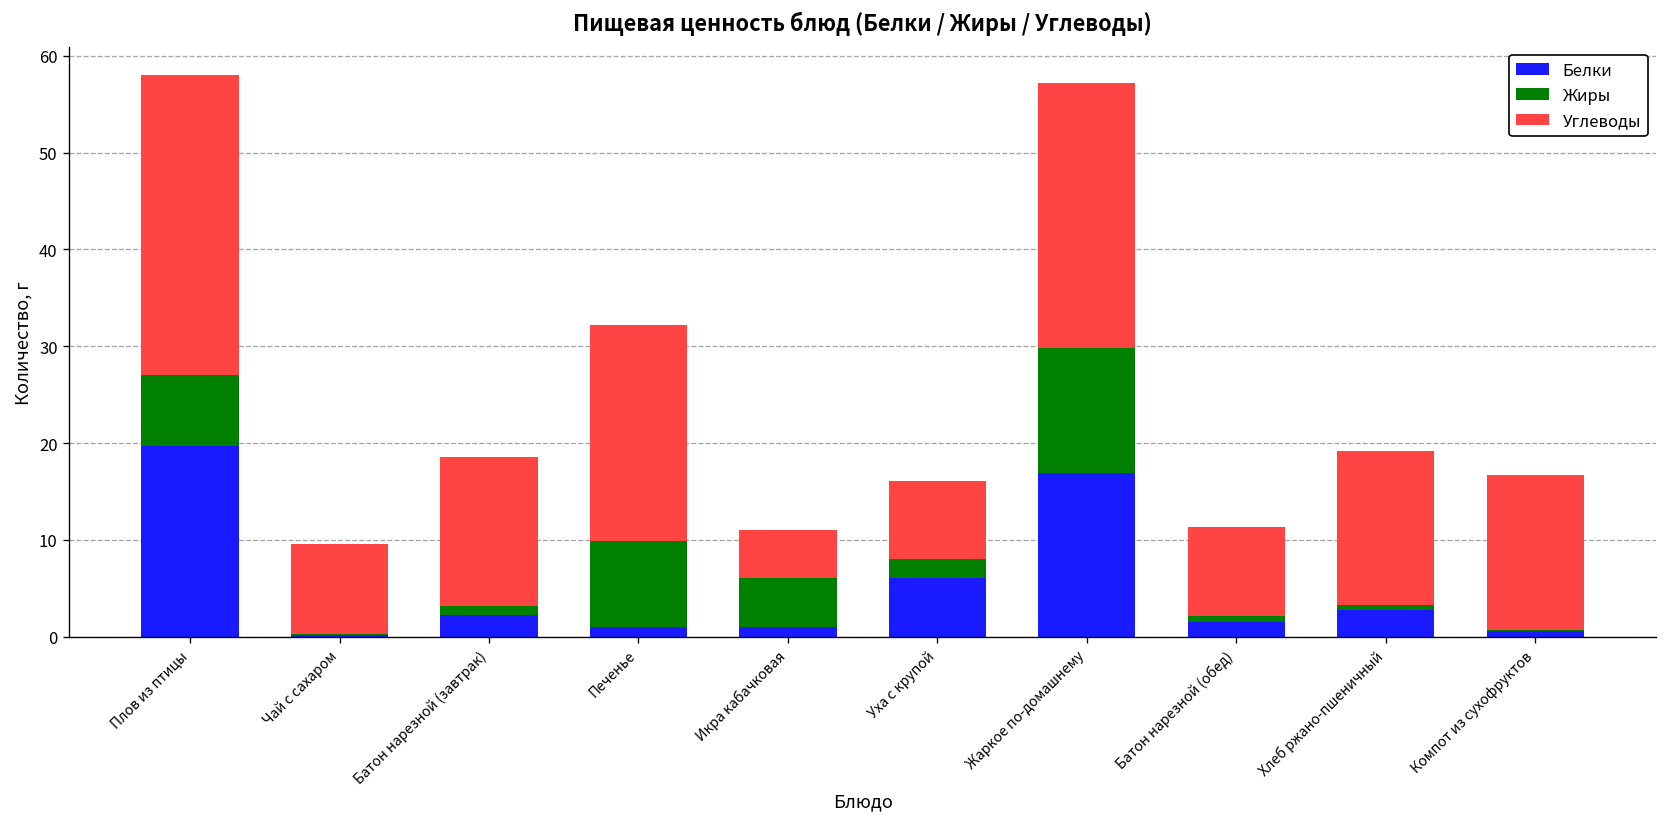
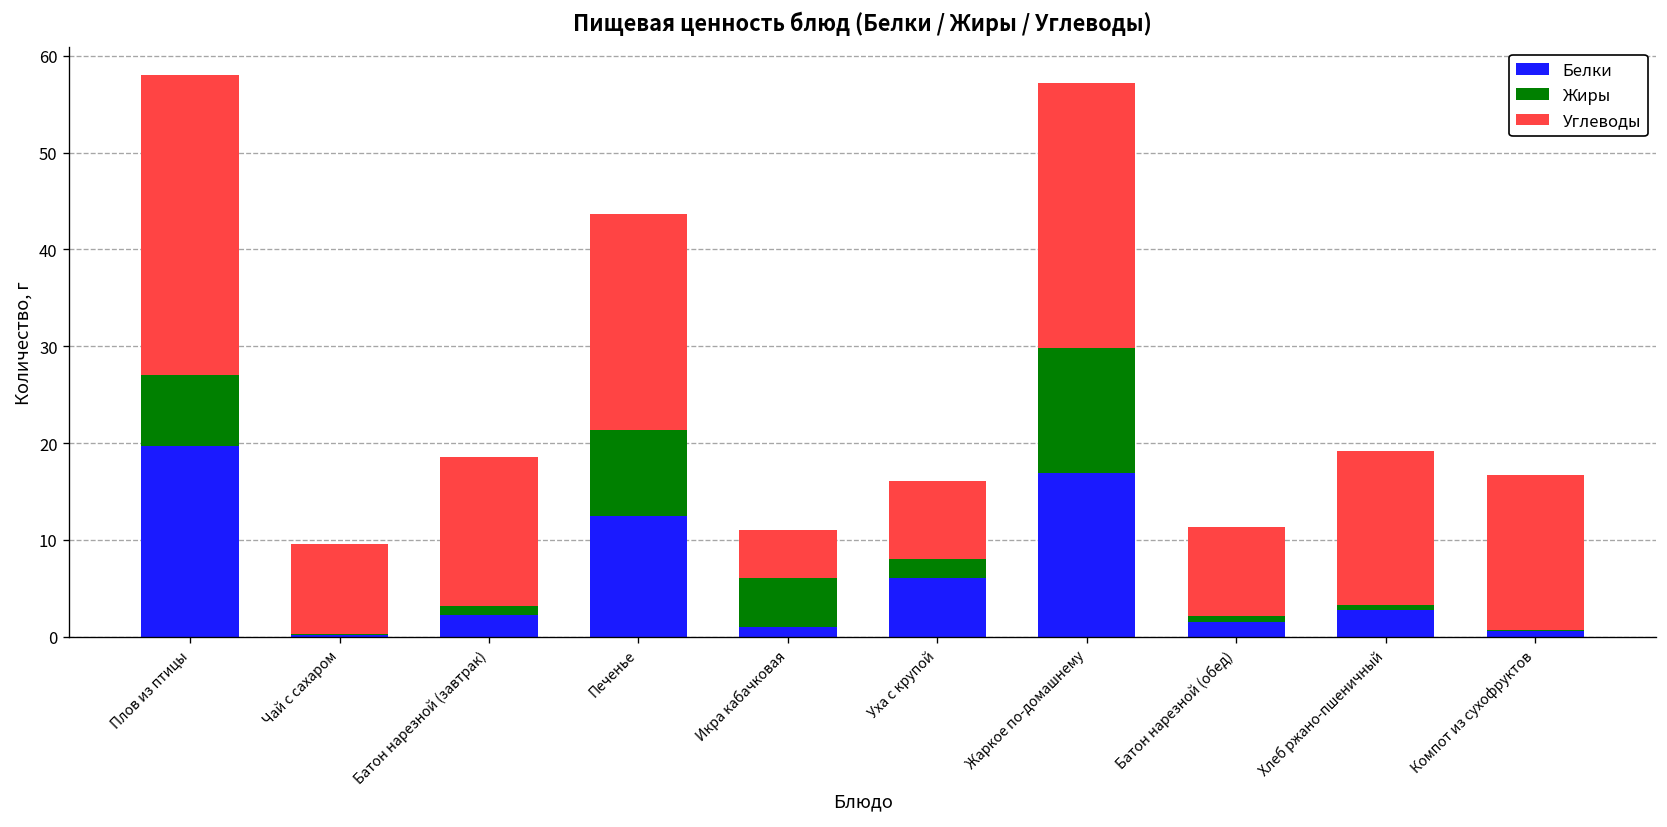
Белки, Печенье: 1 -> 12
